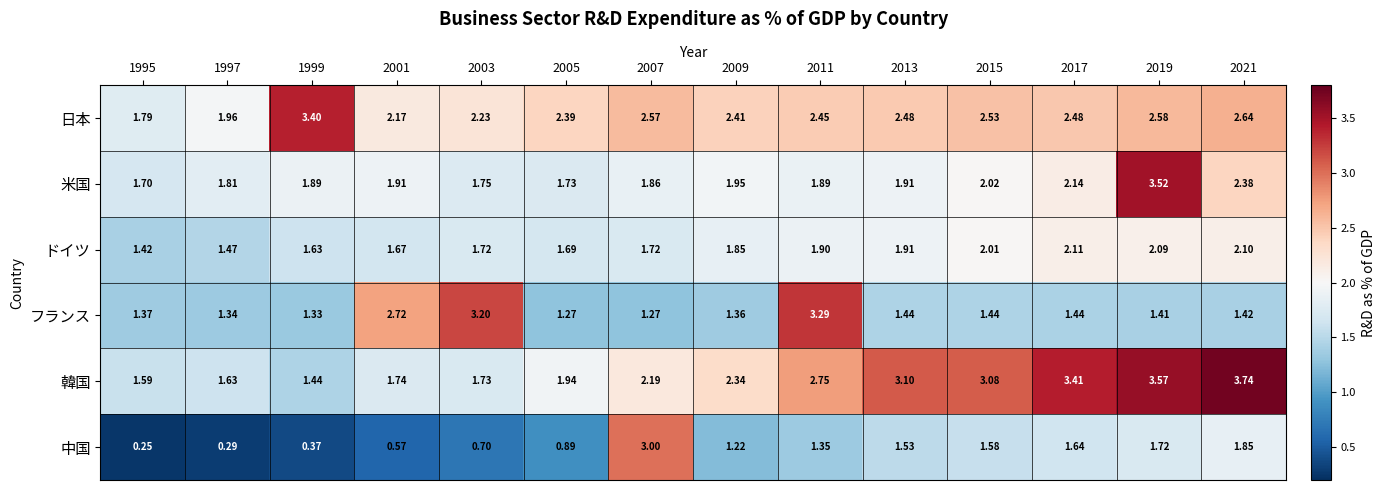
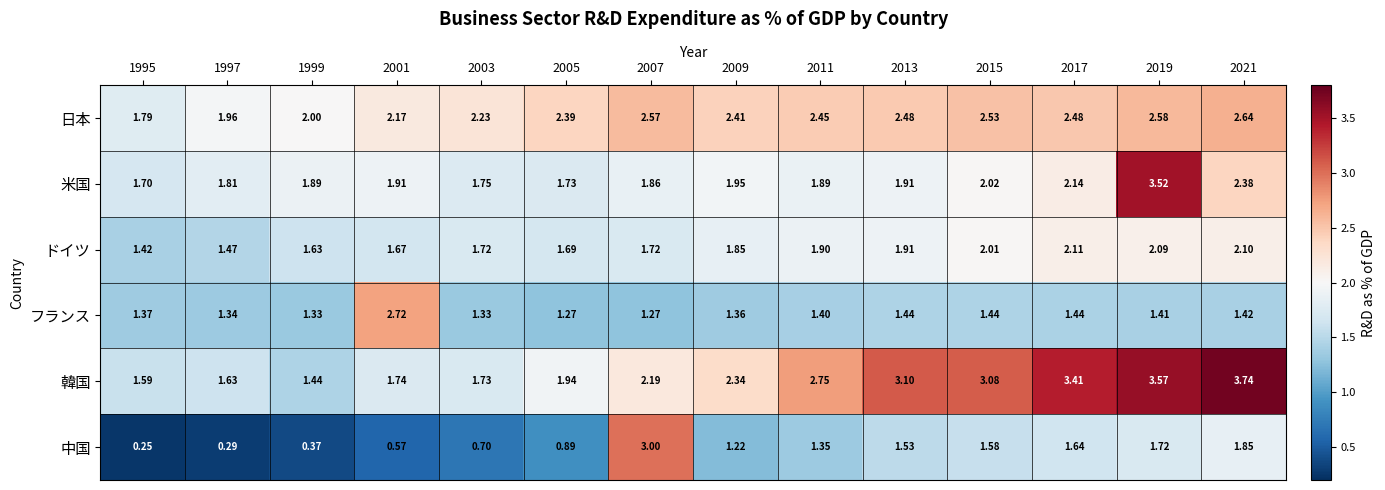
日本, 1999: 3.40 -> 2.00
フランス, 2003: 3.20 -> 1.33
フランス, 2011: 3.29 -> 1.40
